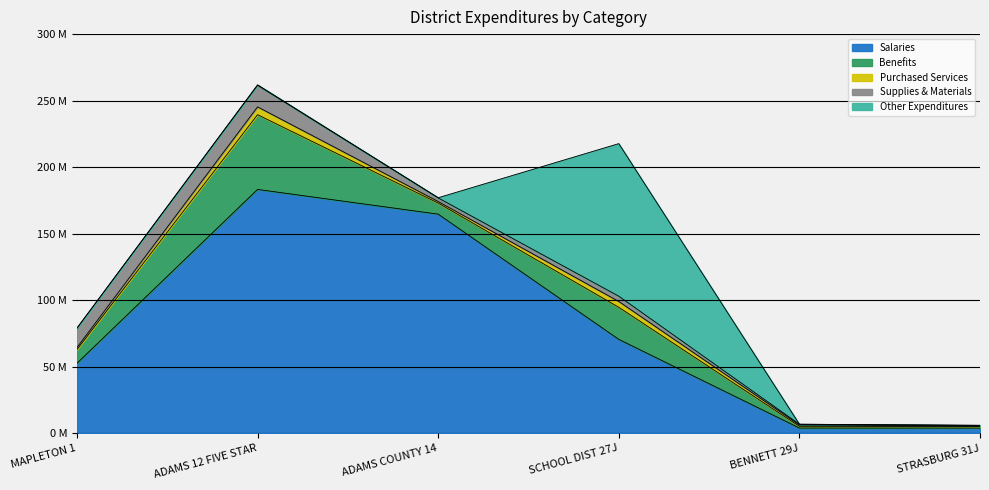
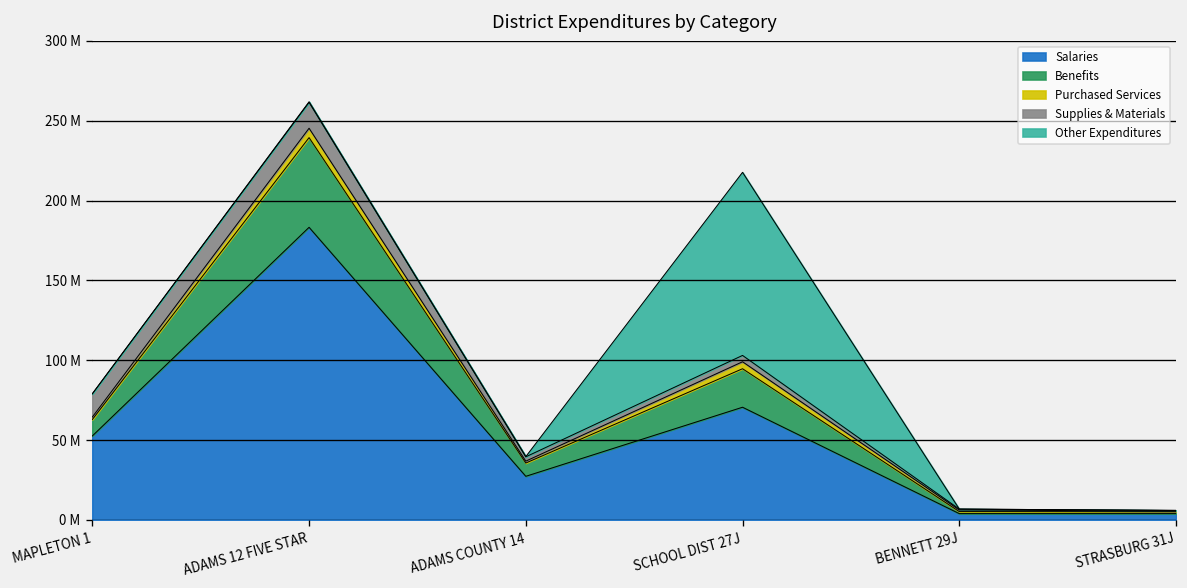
Salaries, ADAMS COUNTY 14: 165000000 -> 27000000
